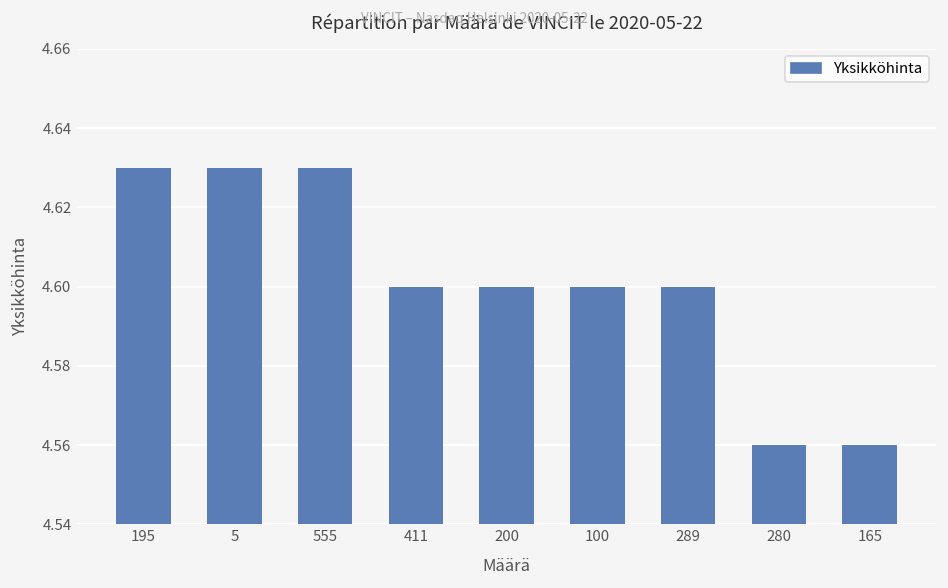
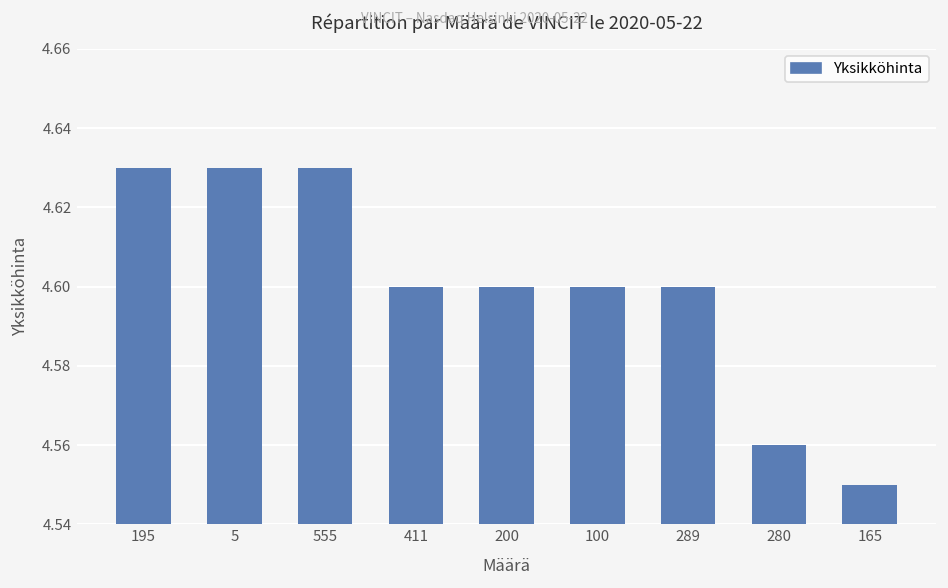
165: 4.56 -> 4.55
